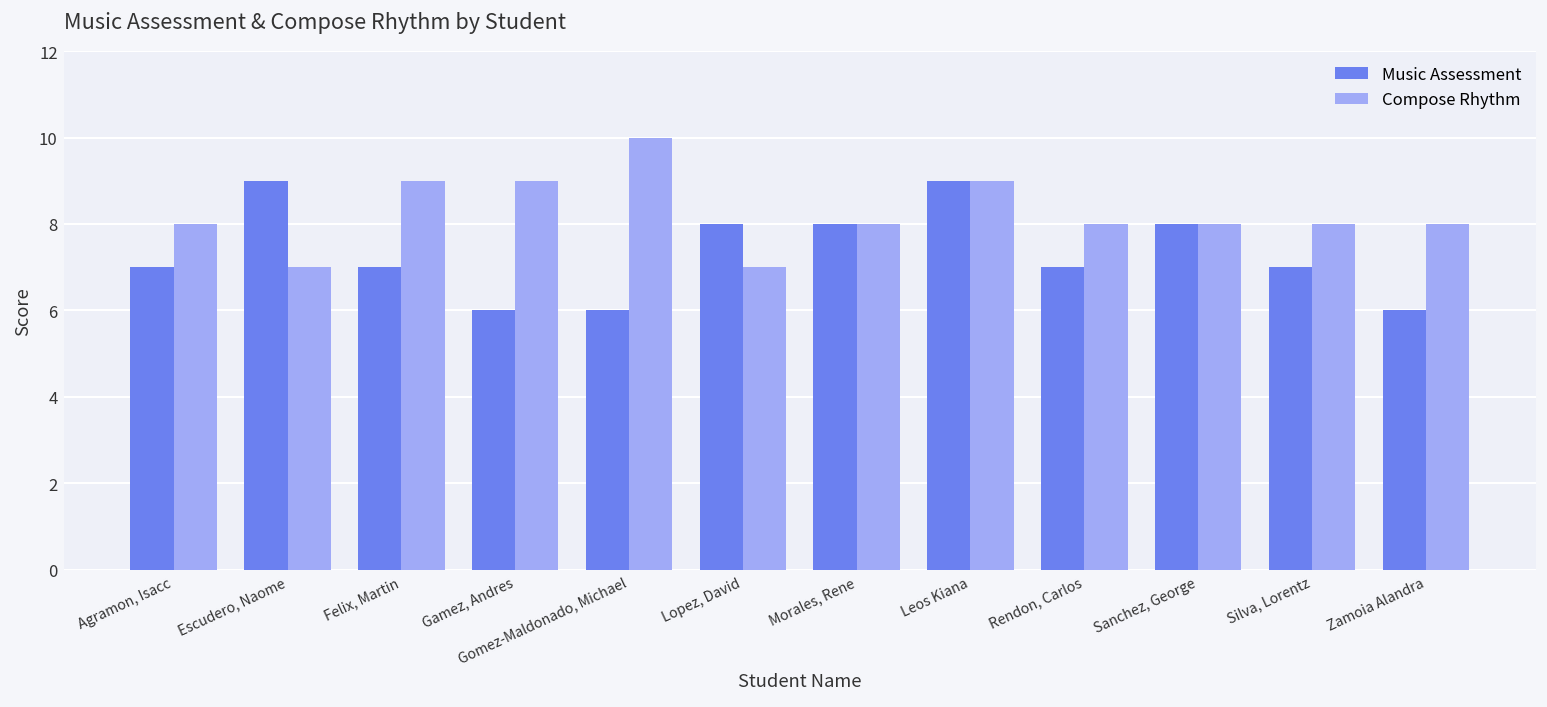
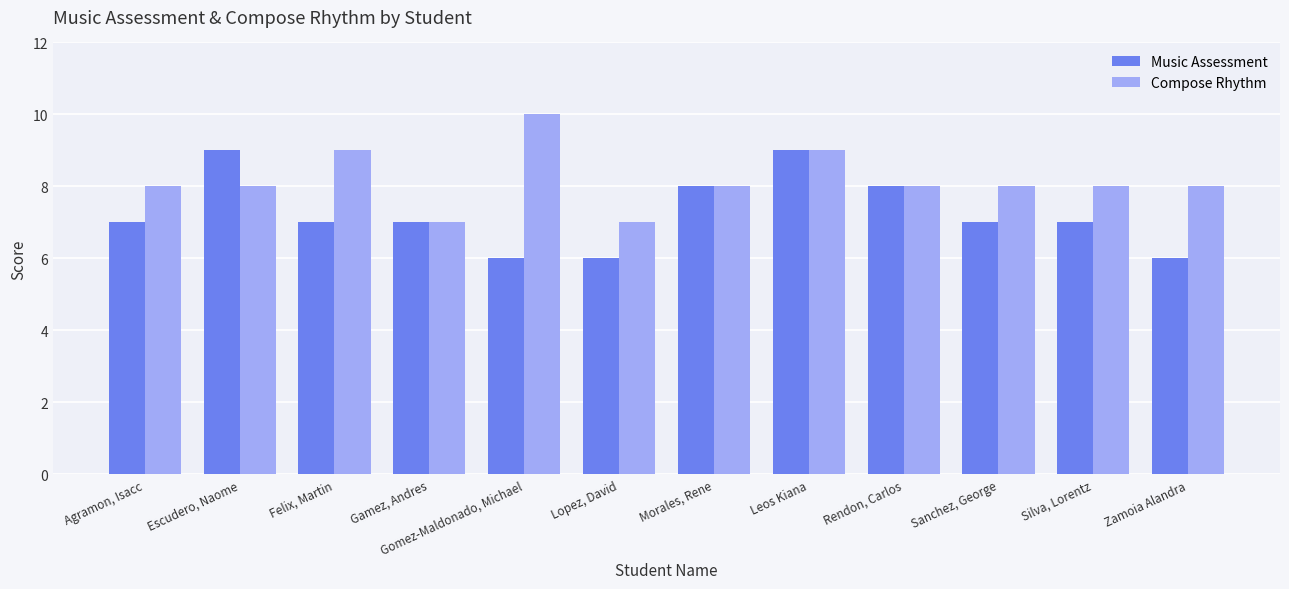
Compose Rhythm, Escudero, Naome: 7 -> 8
Music Assessment, Gamez, Andres: 6 -> 7
Compose Rhythm, Gamez, Andres: 9 -> 7
Music Assessment, Lopez, David: 8 -> 6
Music Assessment, Rendon, Carlos: 7 -> 8
Music Assessment, Sanchez, George: 8 -> 7
